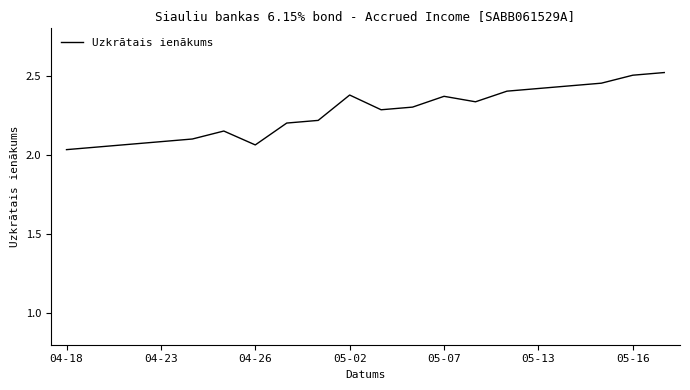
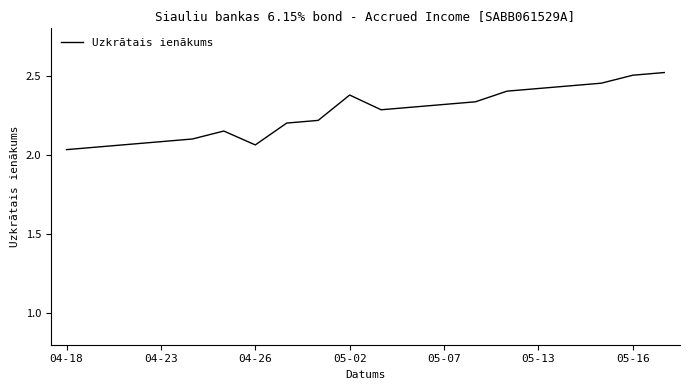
05-07: 2.37 -> 2.32
